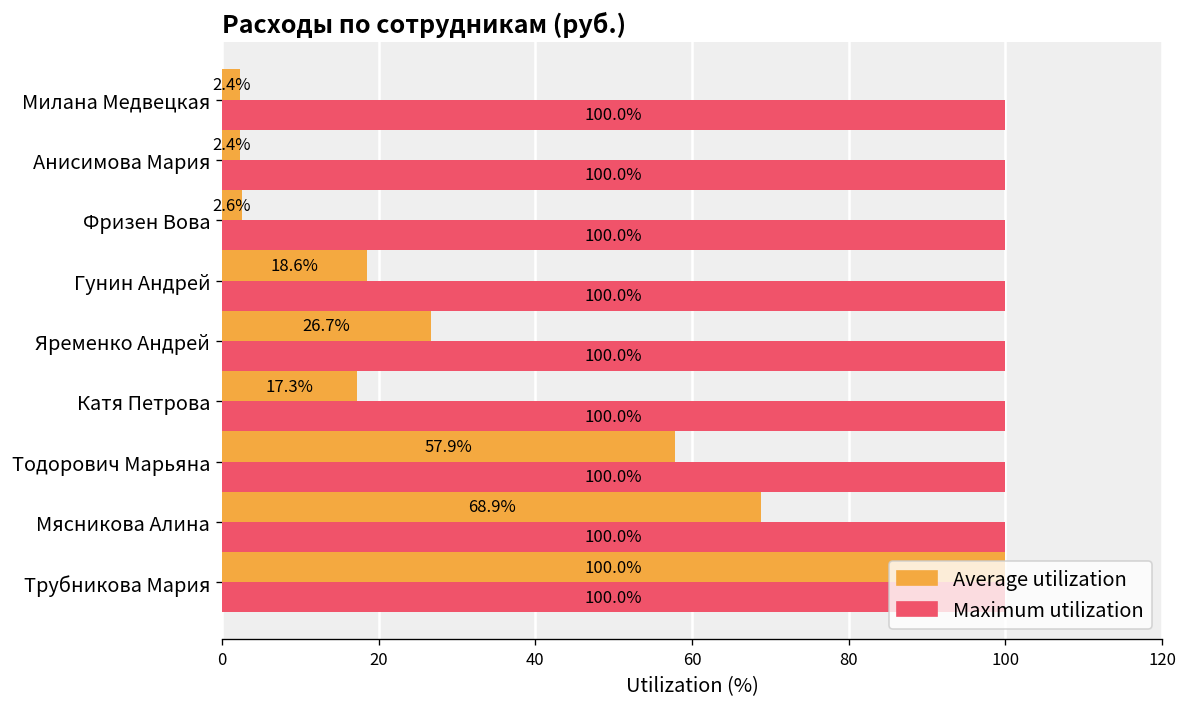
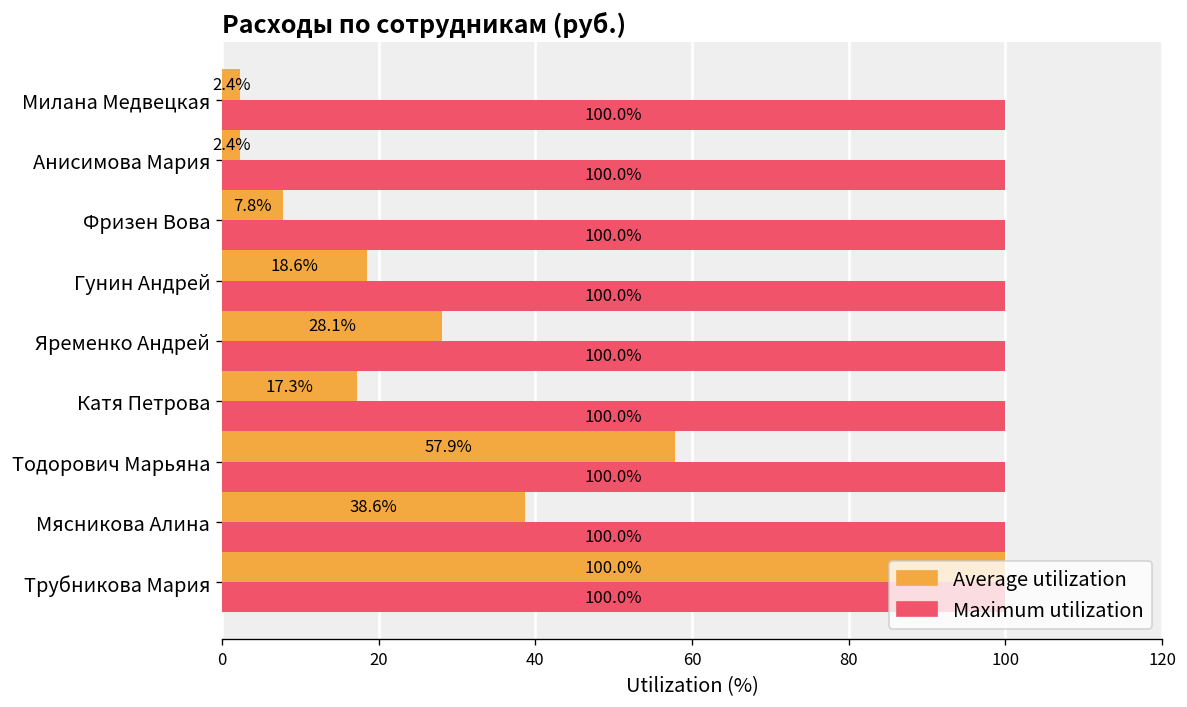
Average utilization, Фризен Вова: 2.6% -> 7.8%
Average utilization, Яременко Андрей: 26.7% -> 28.1%
Average utilization, Мясникова Алина: 68.9% -> 38.6%
